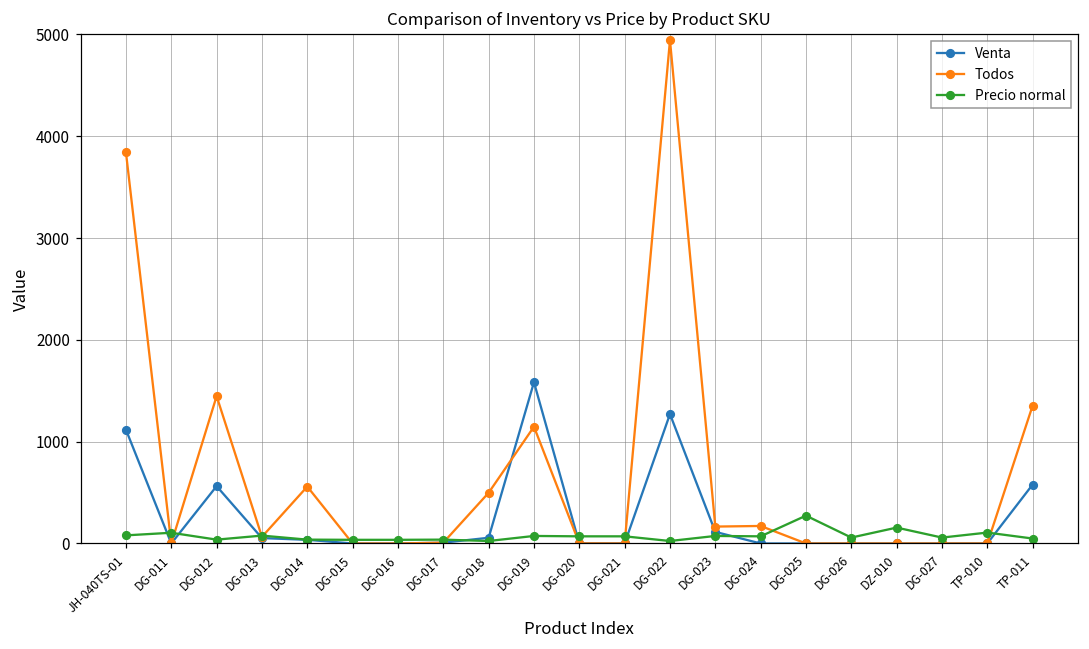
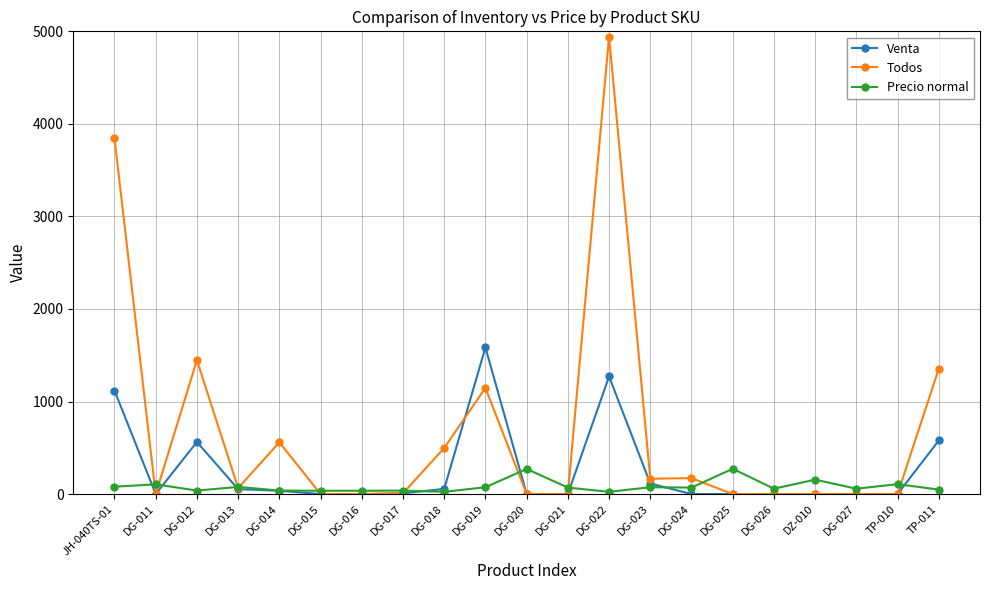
Precio normal, DG-020: 100 -> 300
